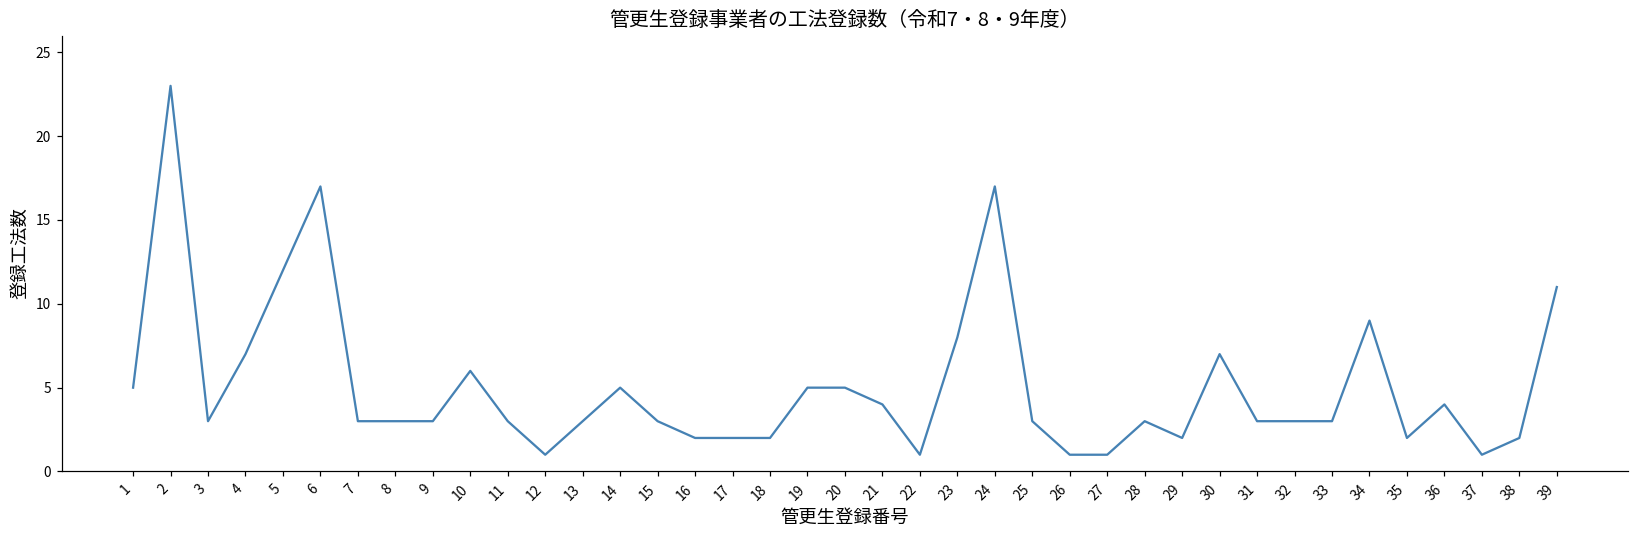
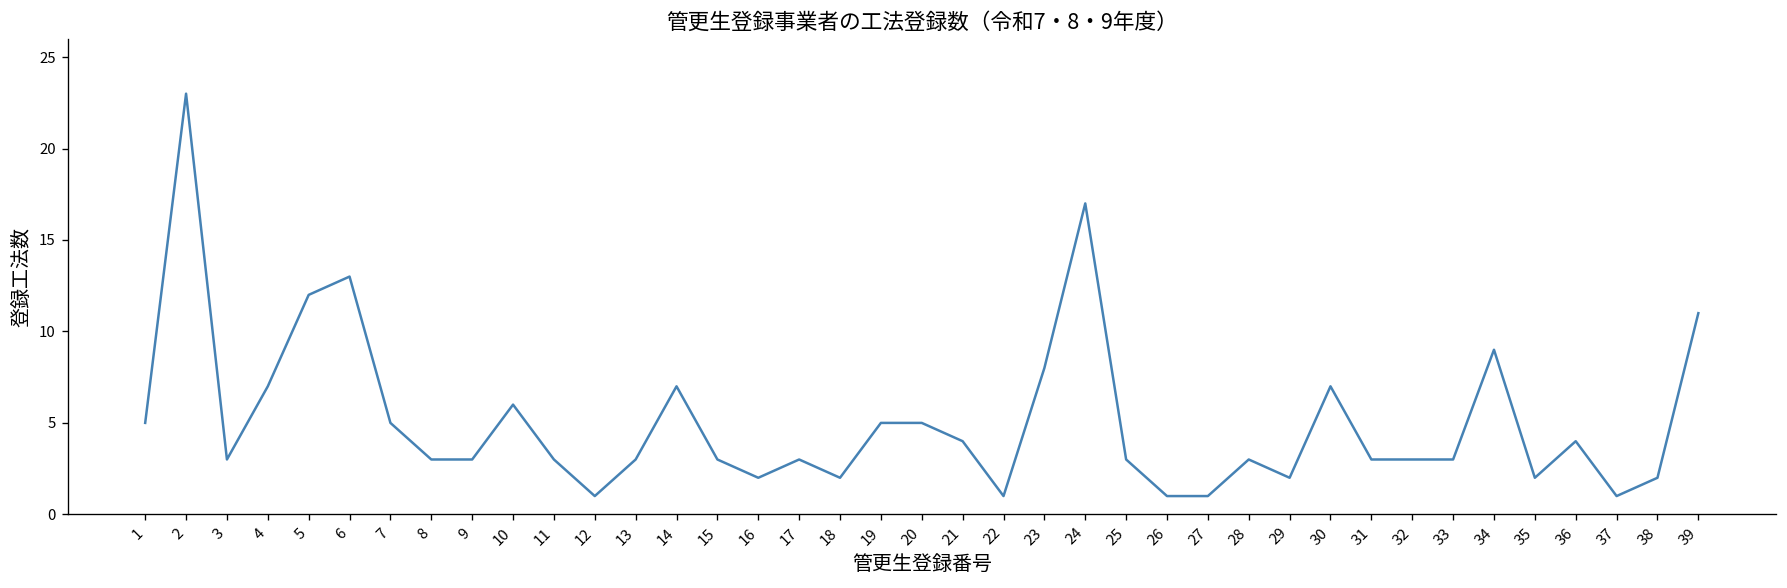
6: 17 -> 13
7: 3 -> 5
14: 5 -> 7
17: 2 -> 3
